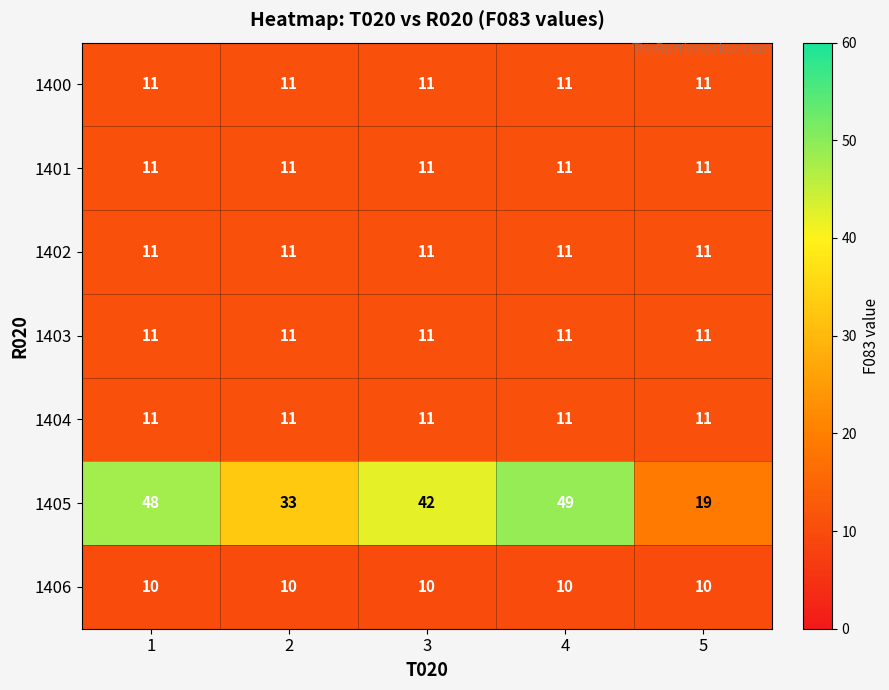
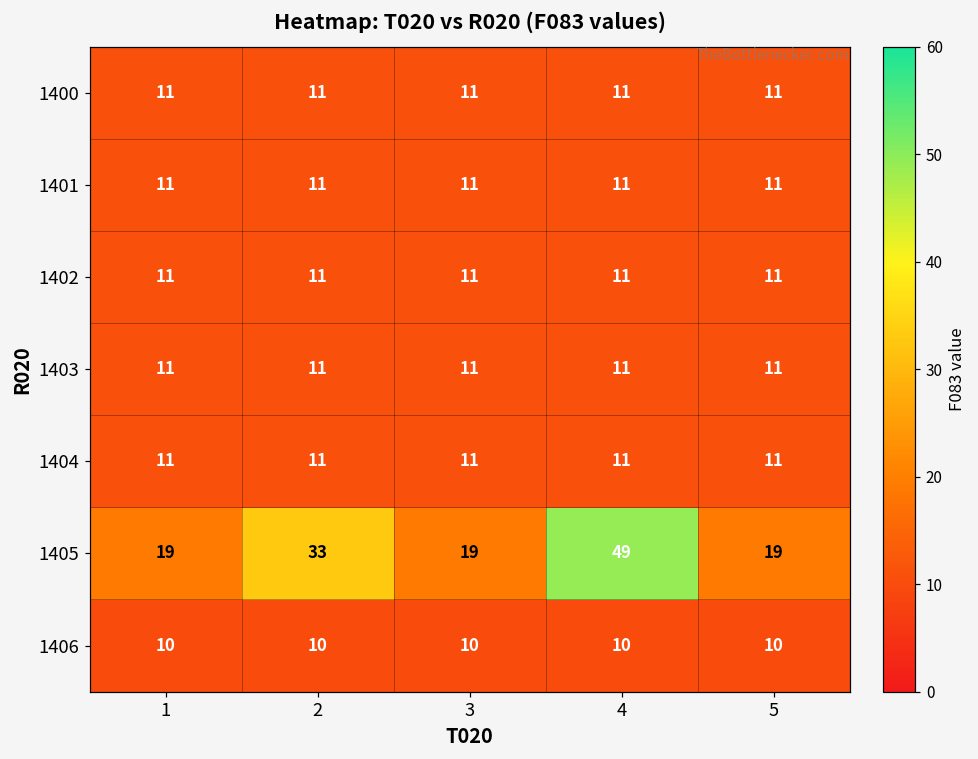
1405, 1: 48 -> 19
1405, 3: 42 -> 19
